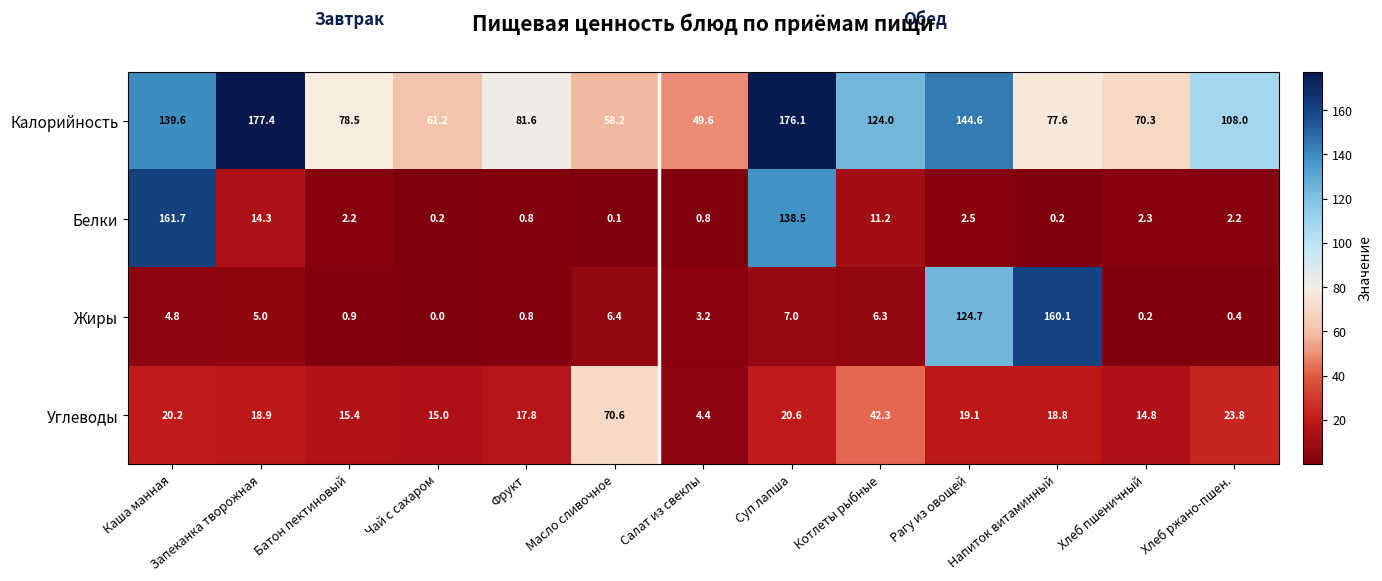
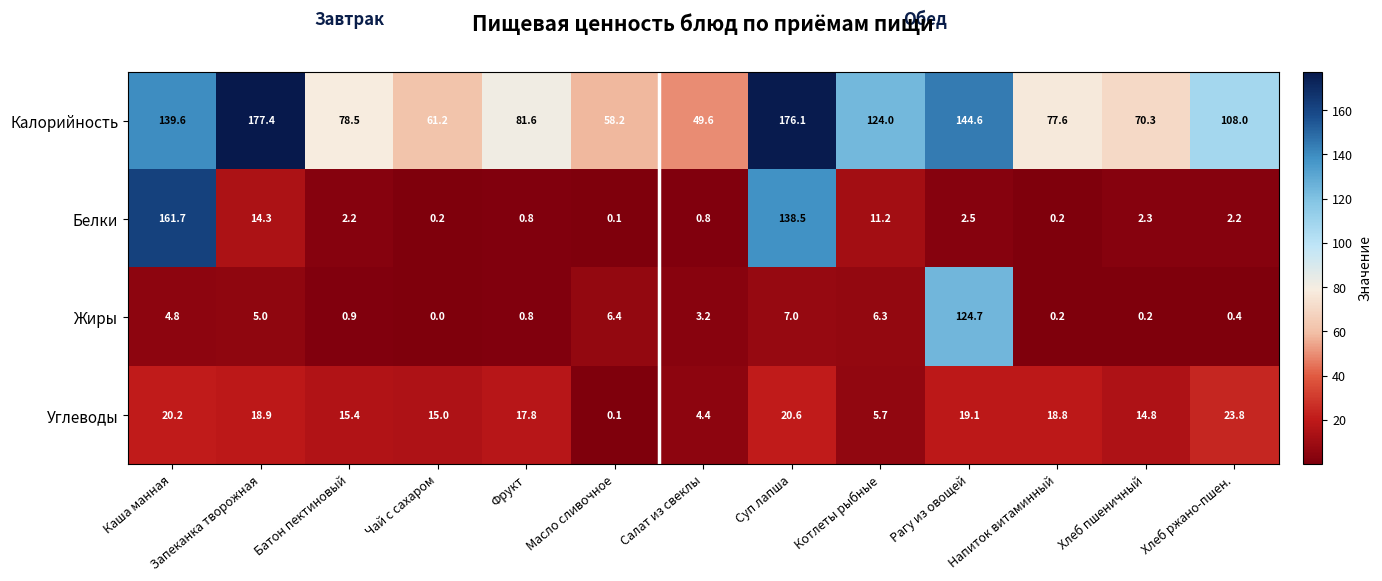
Жиры, Напиток витаминный: 160.1 -> 0.2
Углеводы, Масло сливочное: 70.6 -> 0.1
Углеводы, Котлеты рыбные: 42.3 -> 5.7
